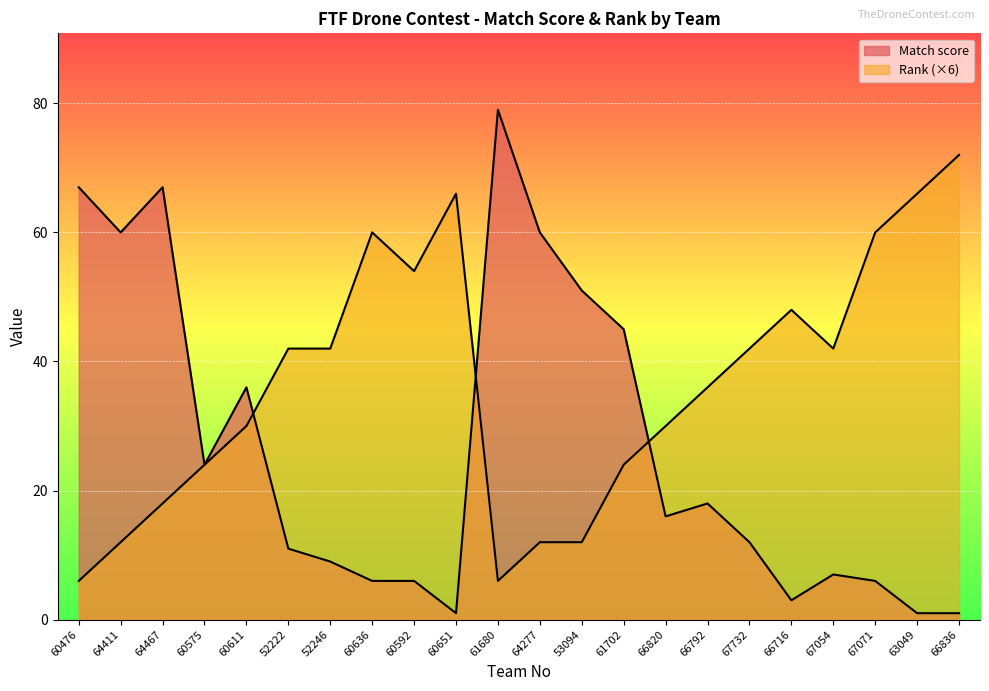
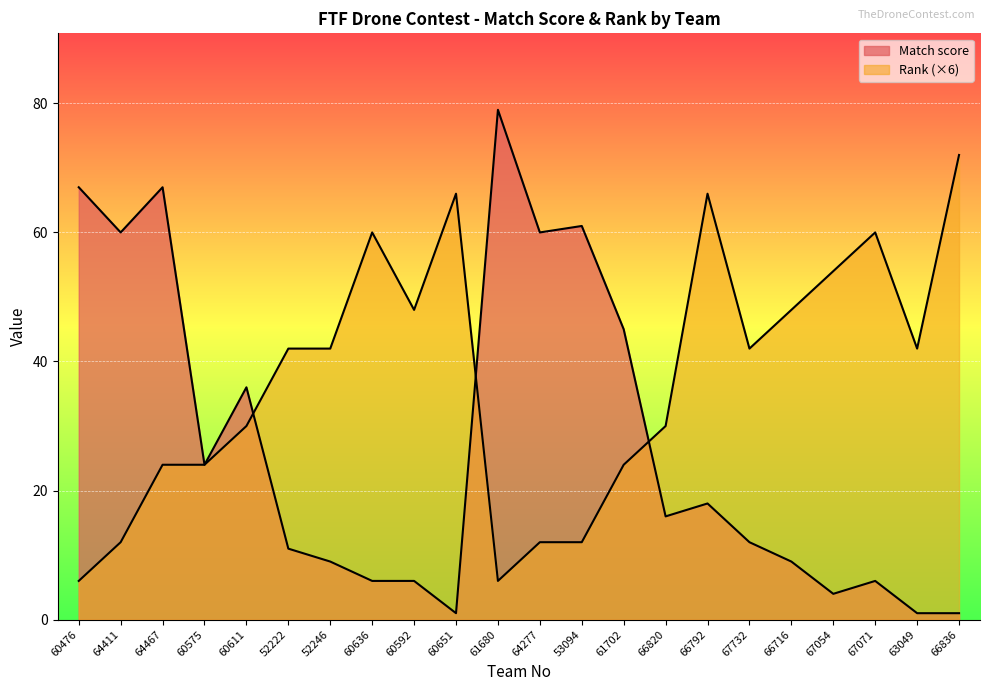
Rank (×6), 64467: 18 -> 24
Rank (×6), 60592: 54 -> 48
Match score, 53094: 51 -> 61
Rank (×6), 66792: 36 -> 66
Match score, 66716: 3 -> 9
Match score, 67054: 7 -> 4
Rank (×6), 67054: 42 -> 54
Rank (×6), 63049: 66 -> 42
